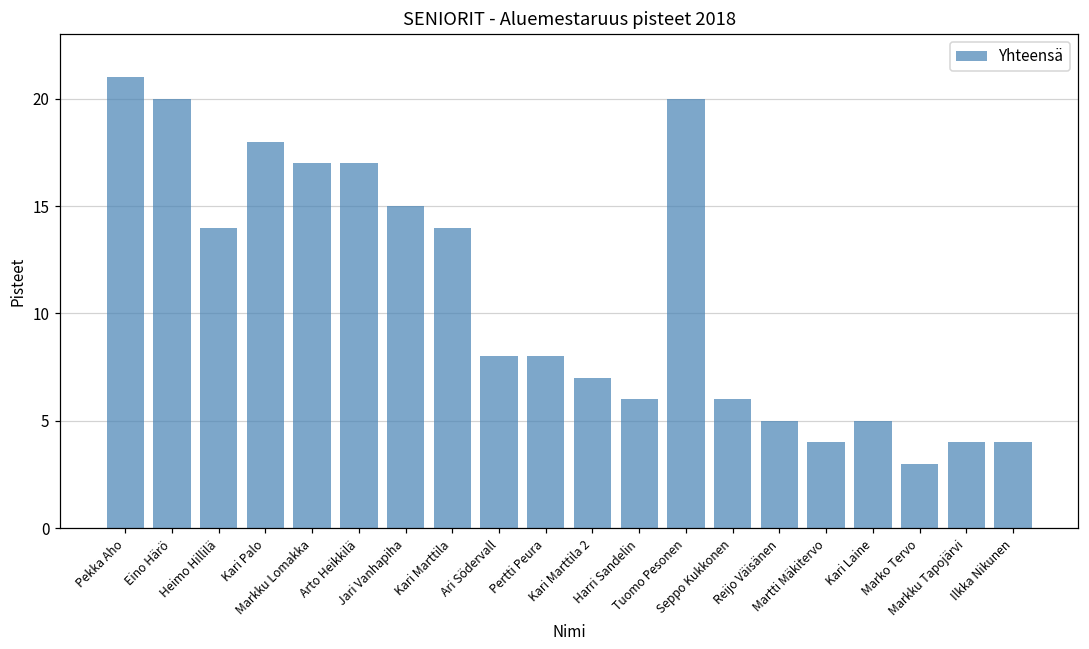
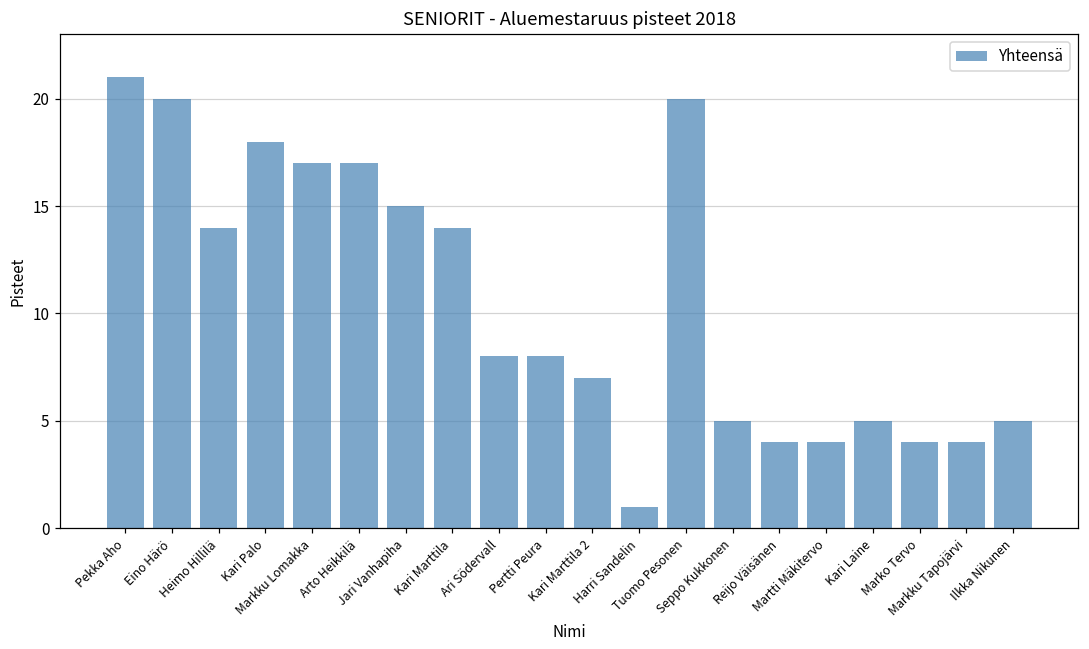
Harri Sandelin: 6 -> 1
Seppo Kukkonen: 6 -> 5
Reijo Väisänen: 5 -> 4
Marko Tervo: 3 -> 4
Ilkka Nikunen: 4 -> 5
